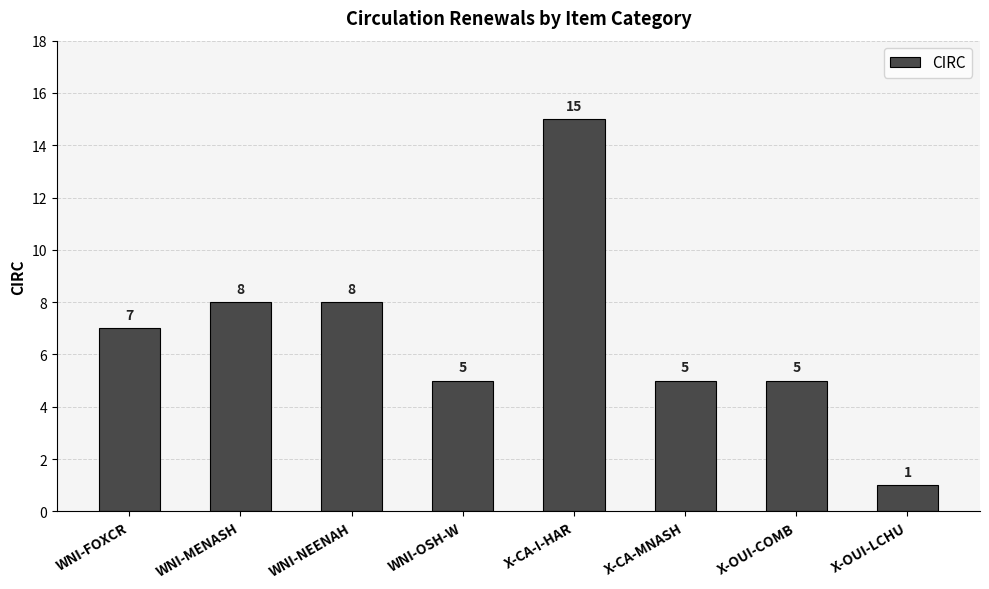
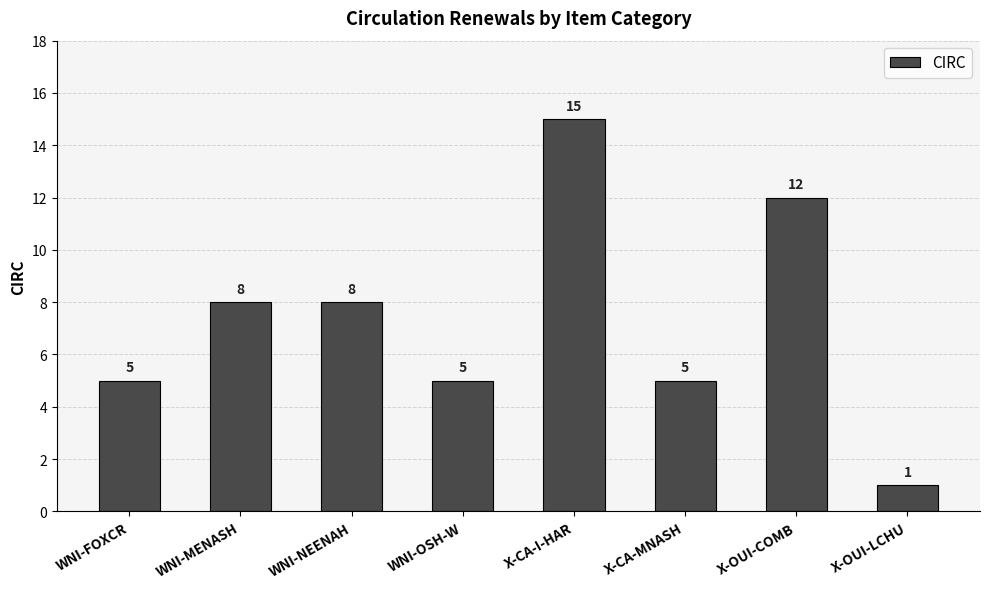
WNI-FOXCR: 7 -> 5
X-OUI-COMB: 5 -> 12
